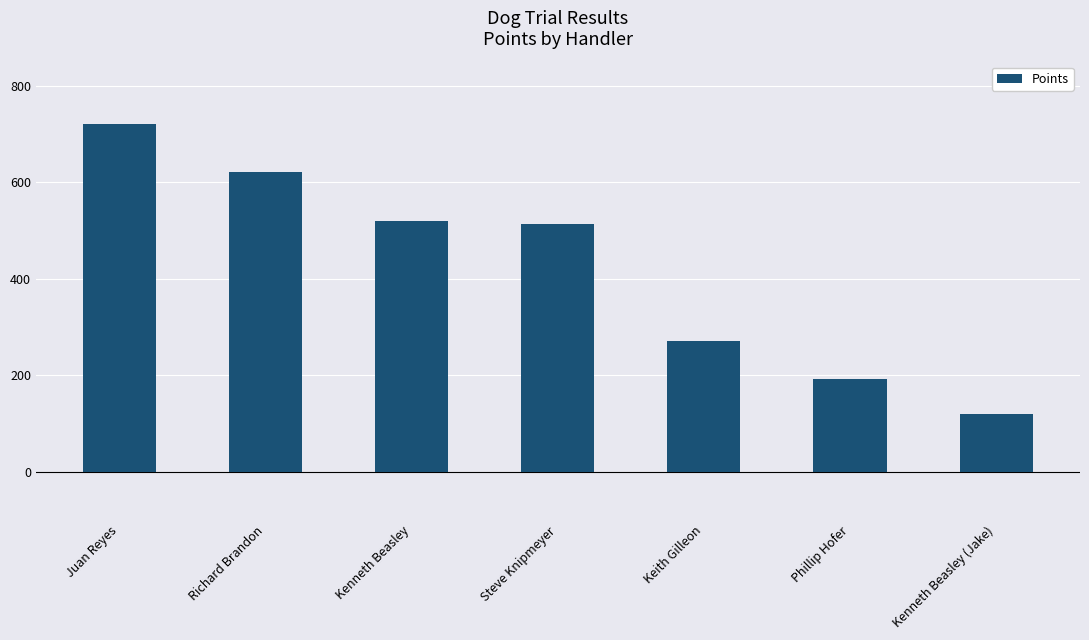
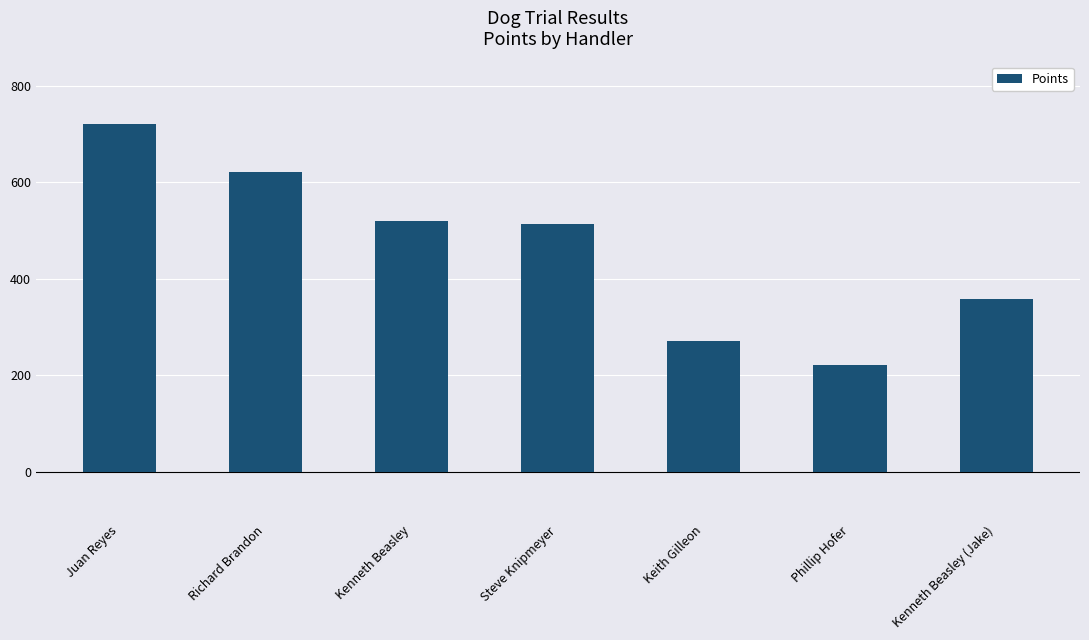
Phillip Hofer: 190 -> 220
Kenneth Beasley (Jake): 120 -> 360
